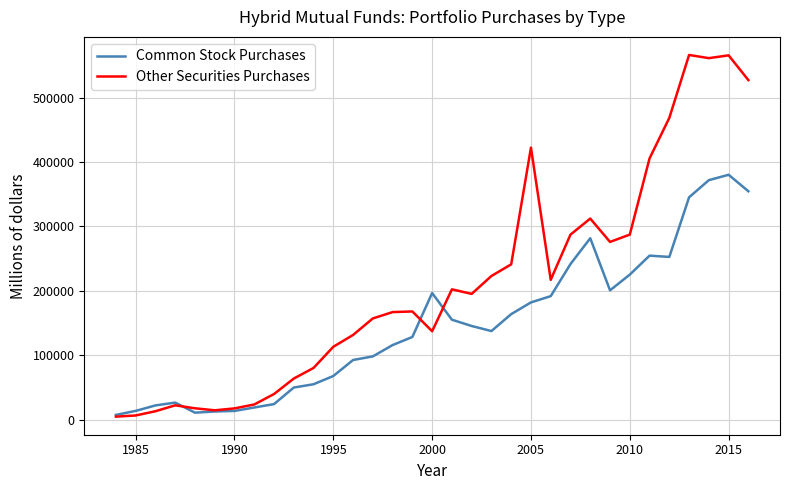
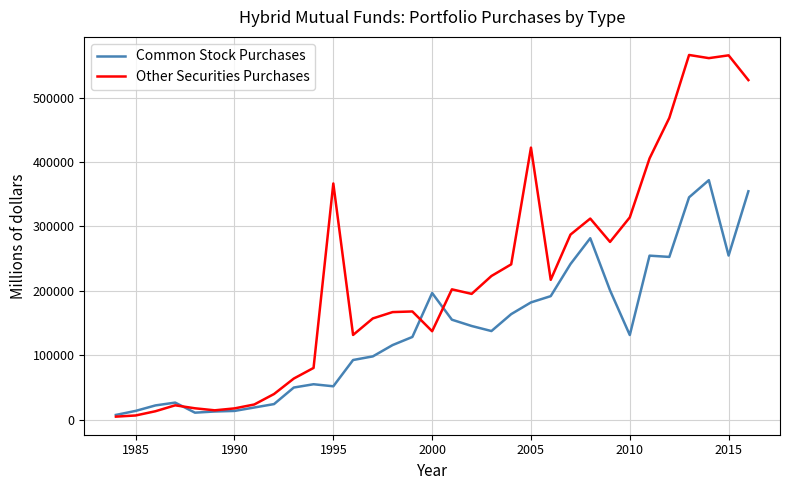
Common Stock Purchases, 1995: 70000 -> 50000
Other Securities Purchases, 1995: 110000 -> 370000
Common Stock Purchases, 2010: 230000 -> 130000
Other Securities Purchases, 2010: 290000 -> 310000
Common Stock Purchases, 2015: 380000 -> 250000
